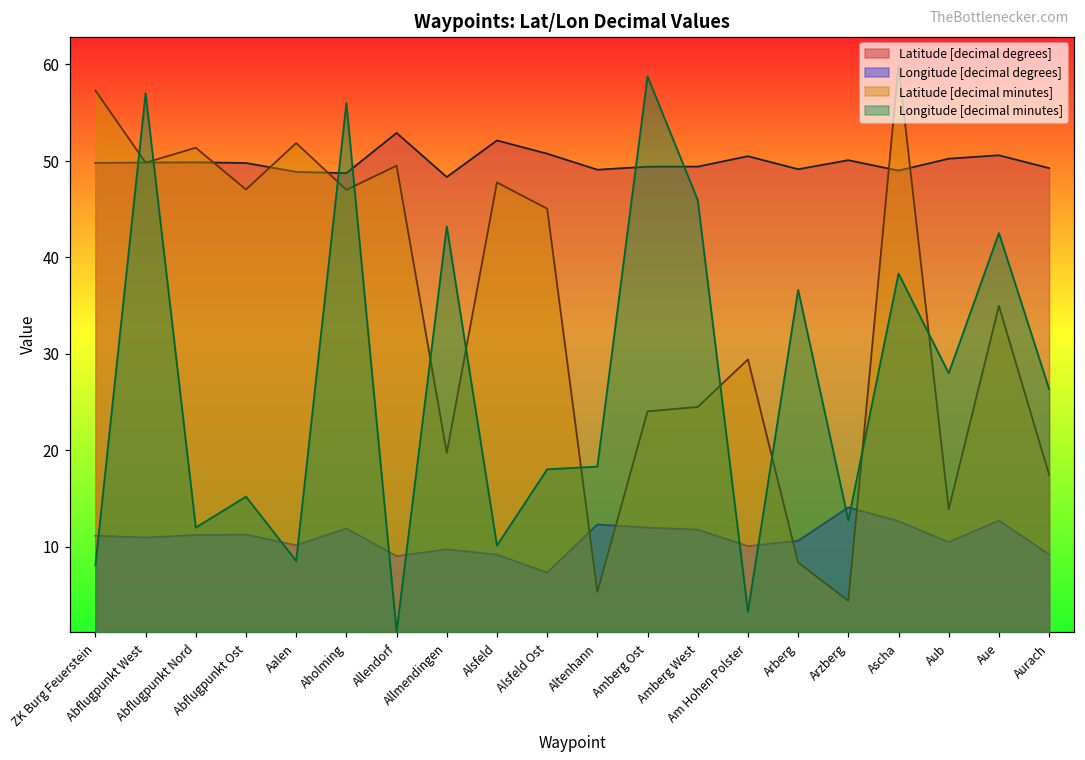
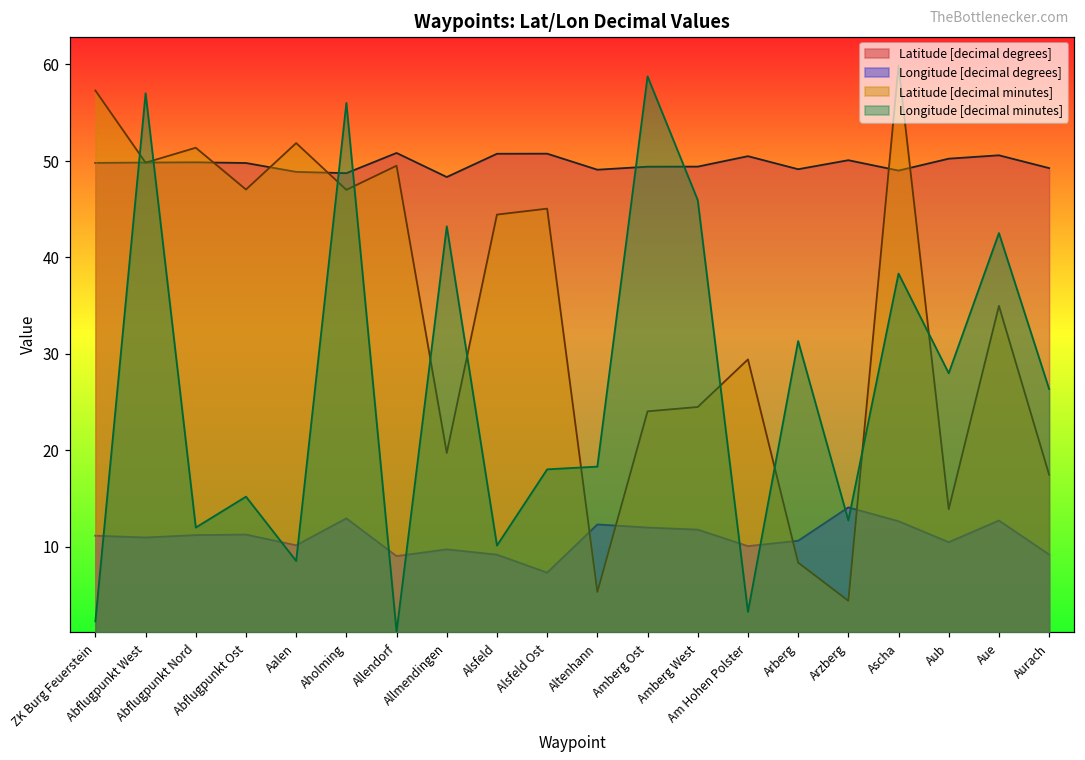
Longitude [decimal minutes], ZK Burg Feuerstein: 8 -> 2
Longitude [decimal degrees], Aholming: 12 -> 13
Latitude [decimal degrees], Allendorf: 53 -> 51
Latitude [decimal degrees], Alsfeld: 52 -> 51
Latitude [decimal minutes], Alsfeld: 48 -> 44
Longitude [decimal minutes], Arberg: 37 -> 31
